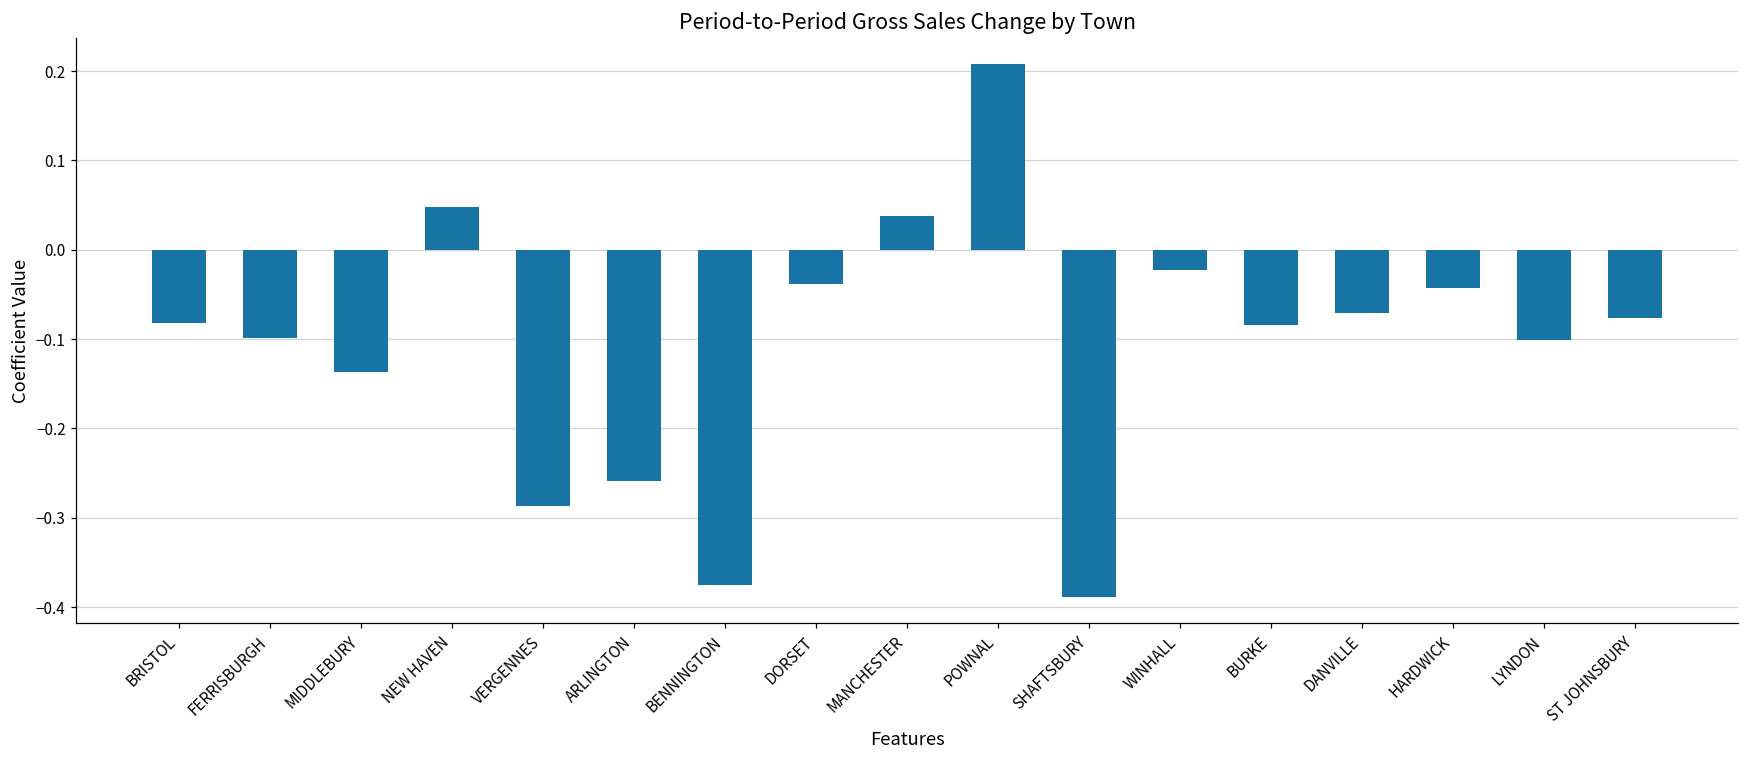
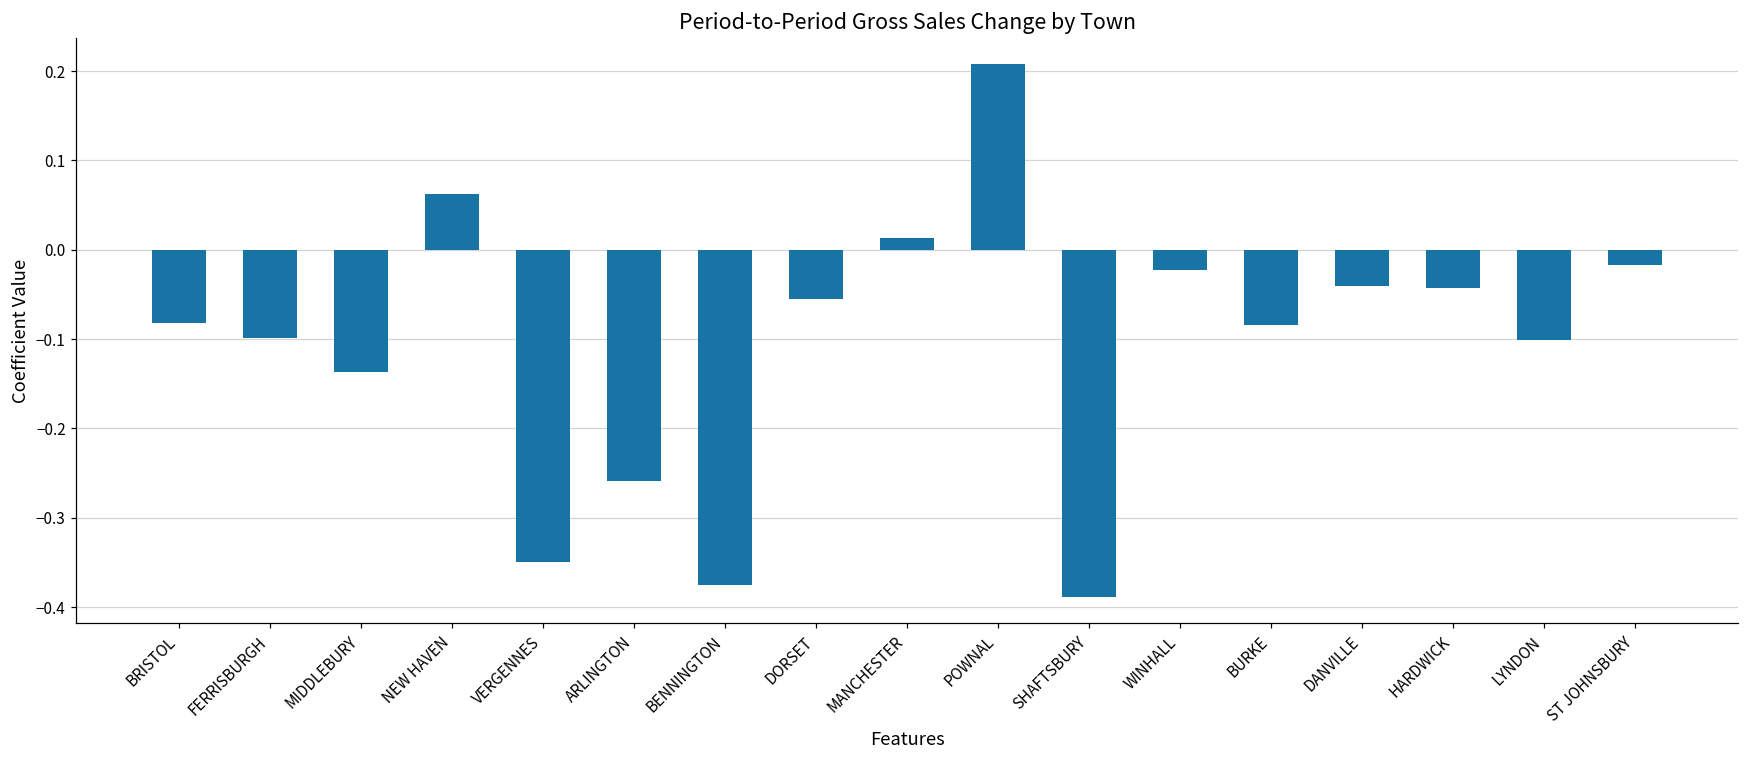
NEW HAVEN: 0.05 -> 0.06
VERGENNES: -0.29 -> -0.35
DORSET: -0.04 -> -0.06
MANCHESTER: 0.04 -> 0.01
DANVILLE: -0.07 -> -0.04
ST JOHNSBURY: -0.08 -> -0.02
